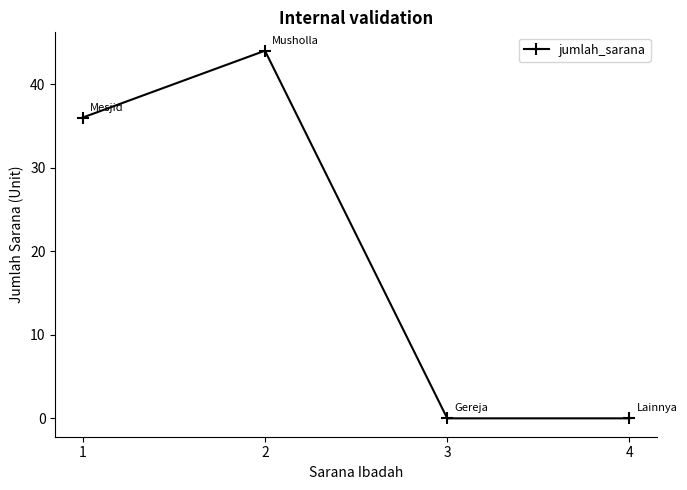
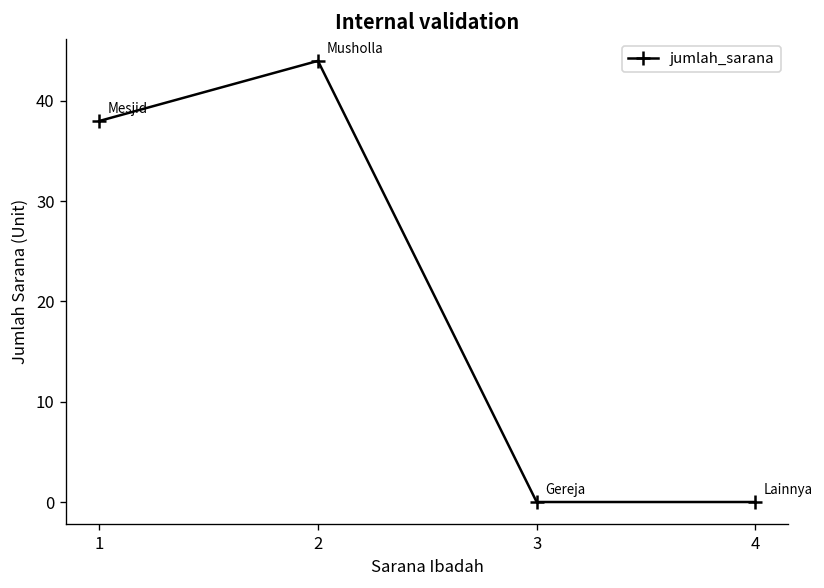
1: 36 -> 38
